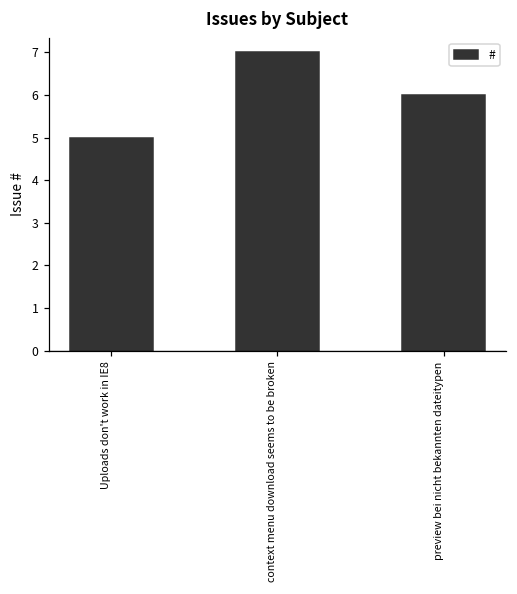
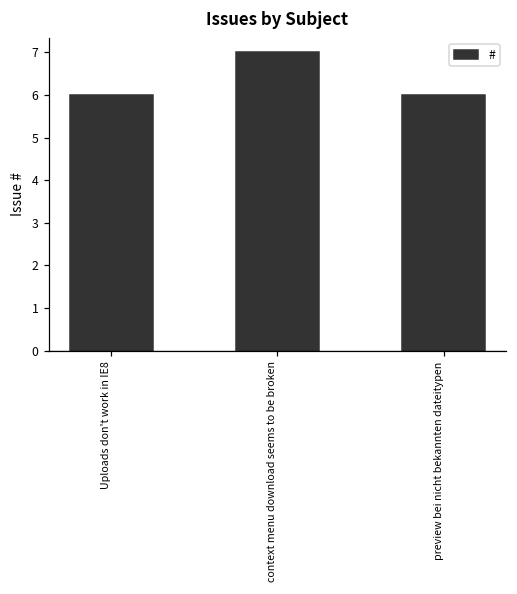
Uploads don't work in IE8: 5 -> 6
